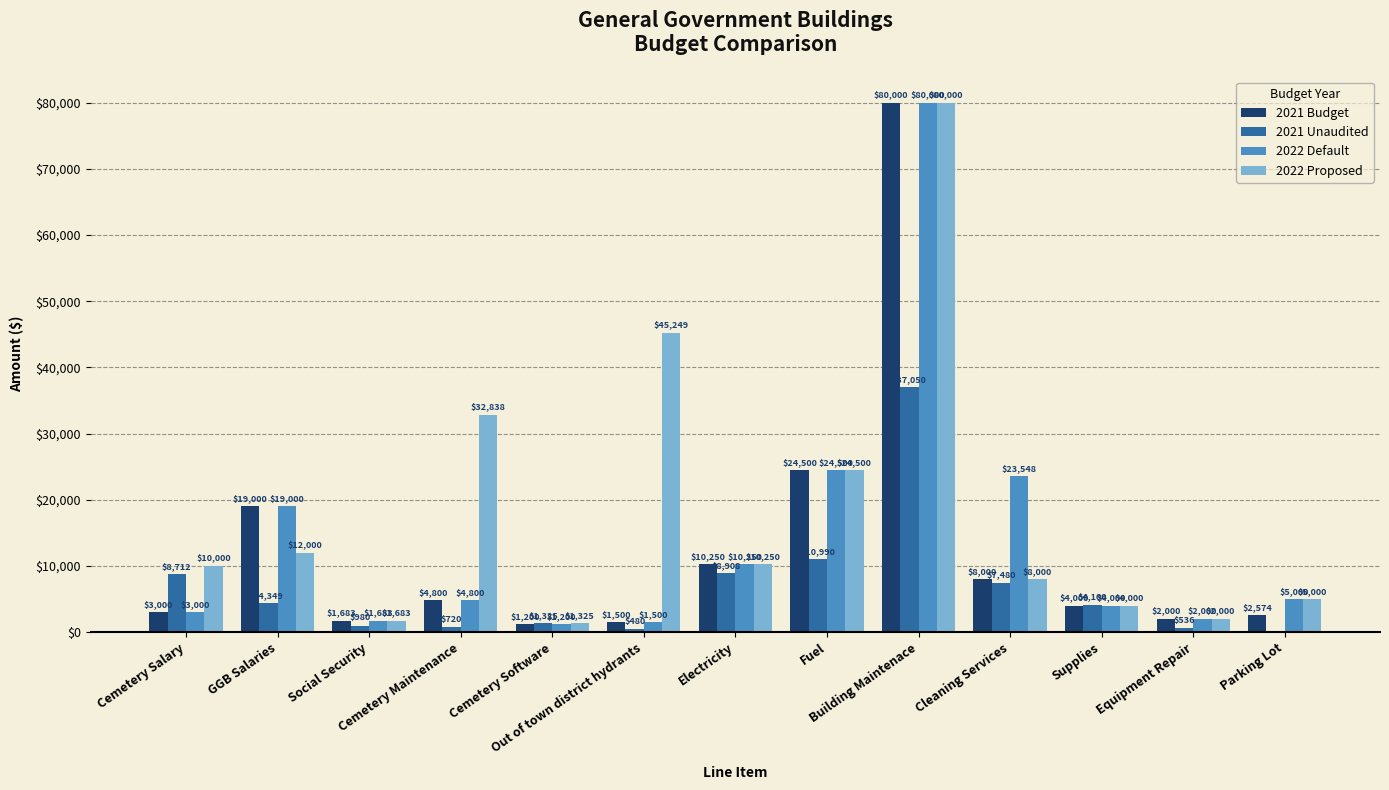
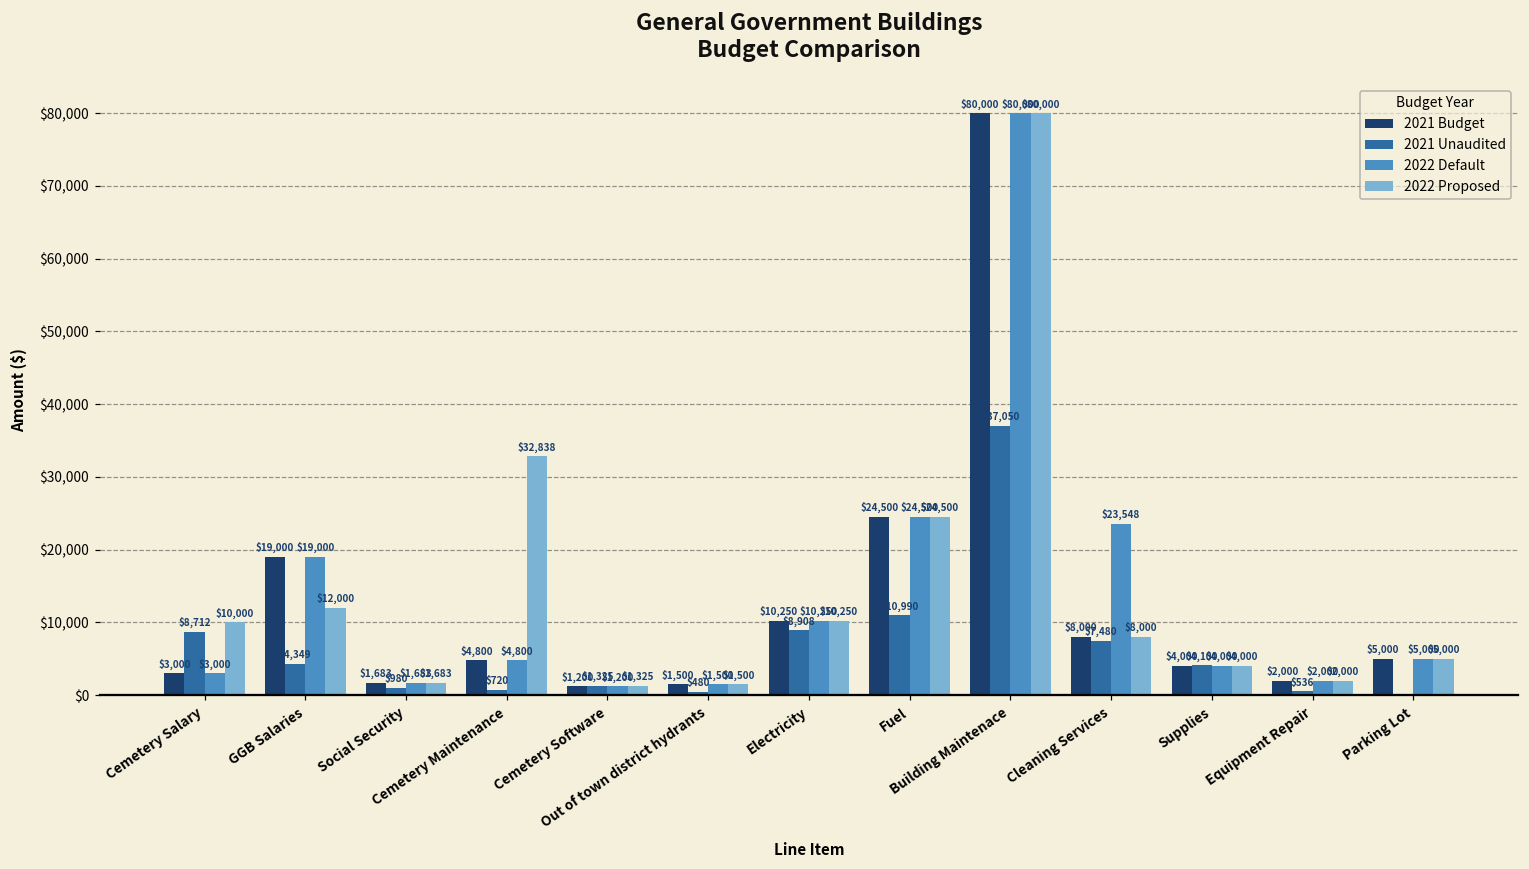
2022 Proposed, Out of town district hydrants: $45,249 -> $1,500
2021 Budget, Parking Lot: $2,574 -> $5,000
